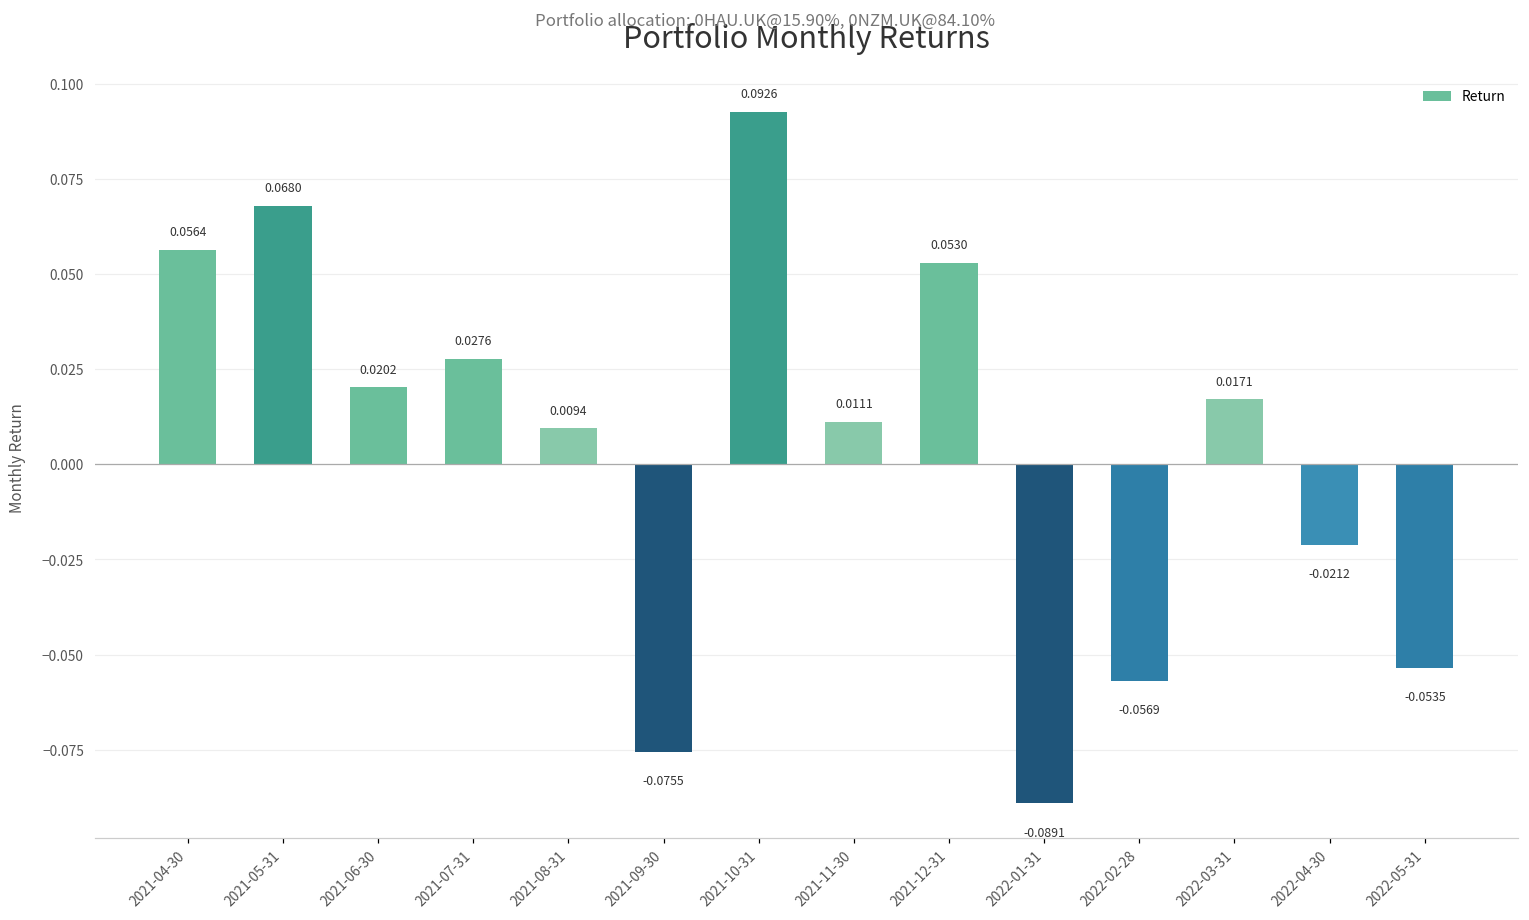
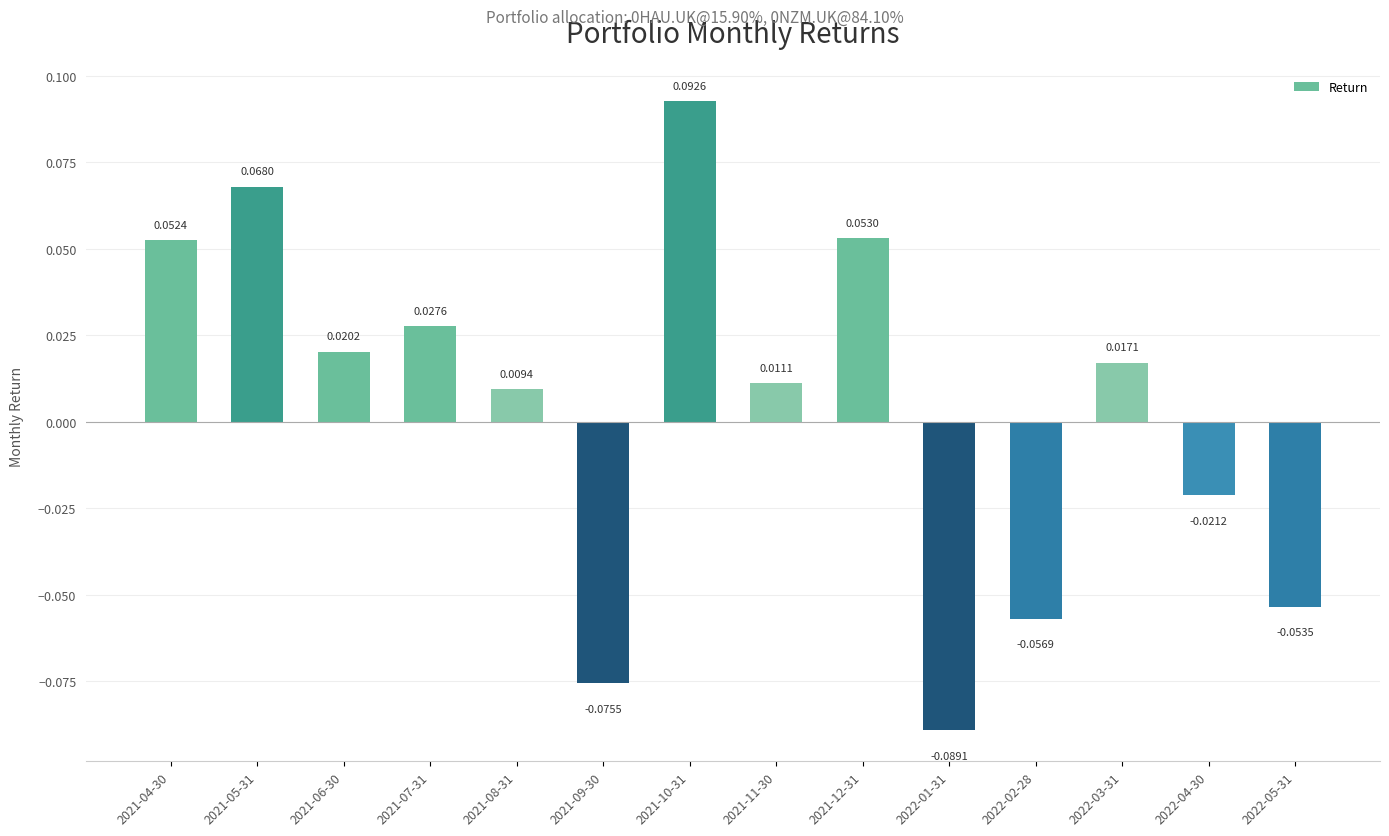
2021-04-30: 0.0564 -> 0.0524
